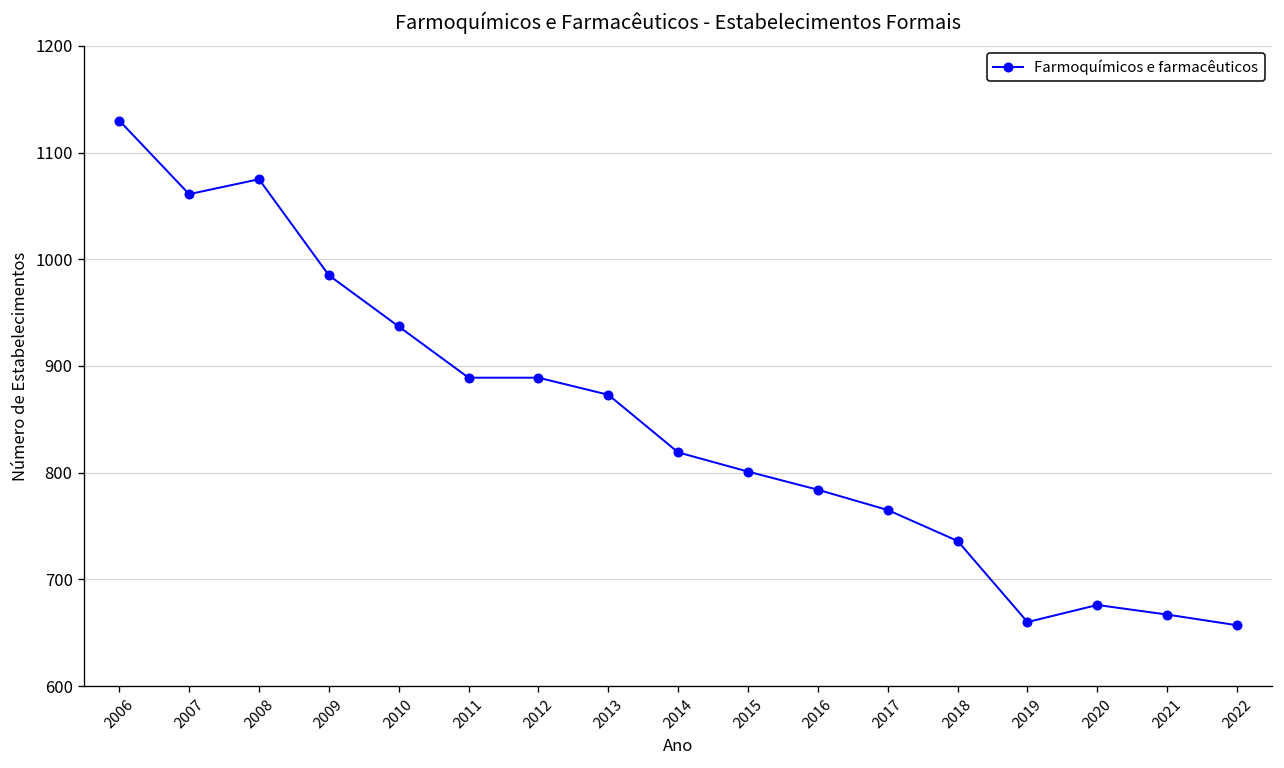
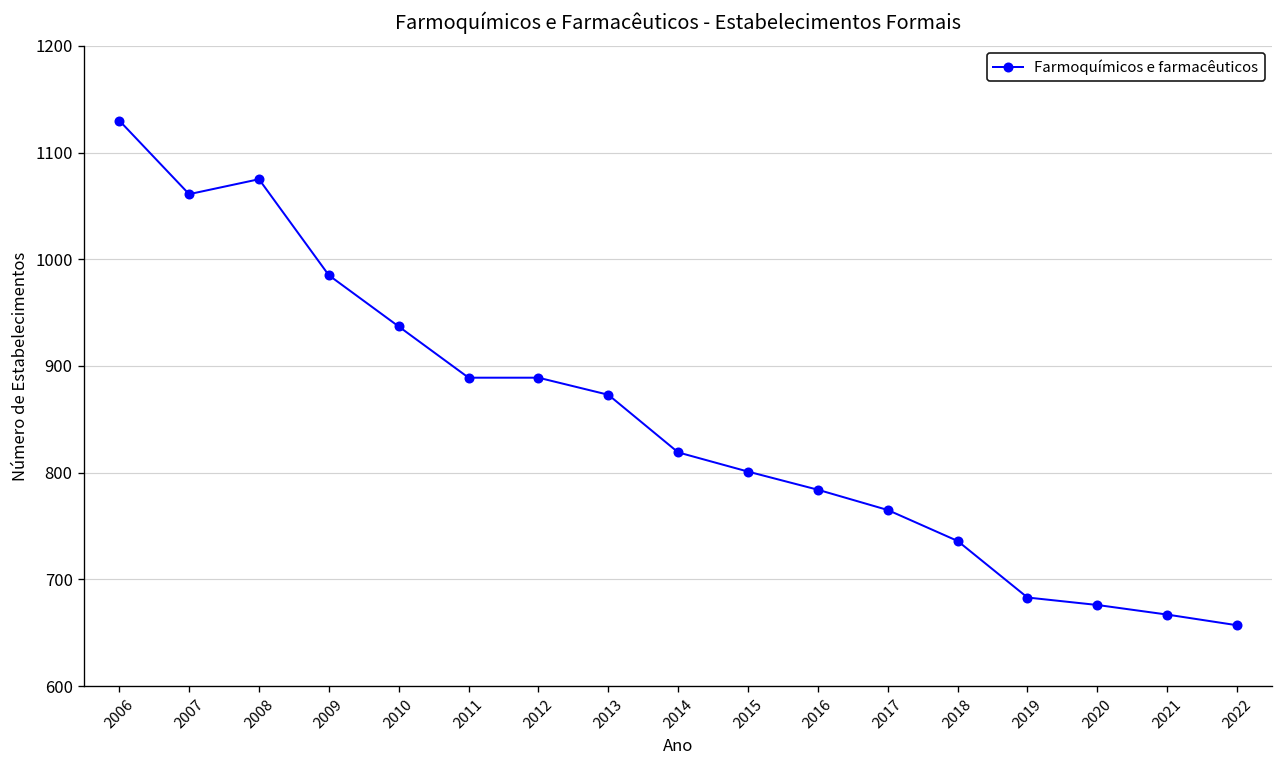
2019: 660 -> 680
